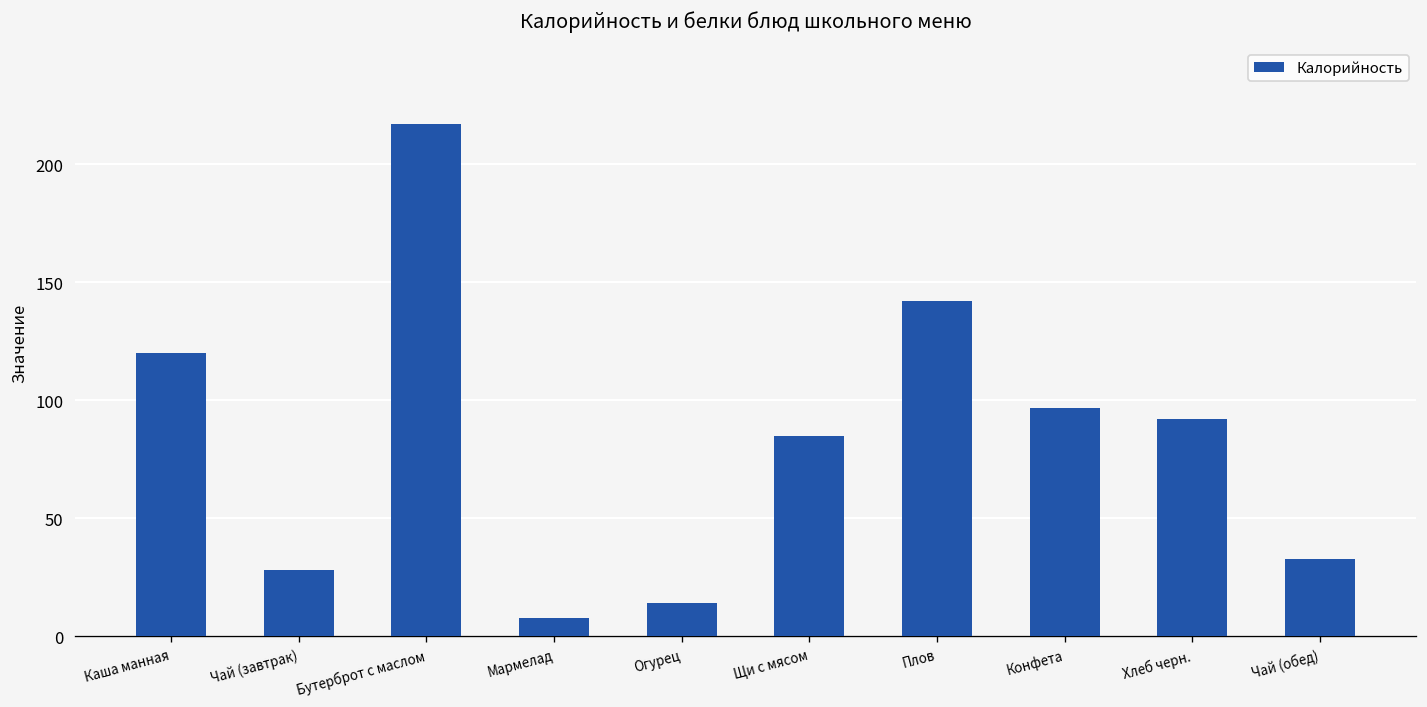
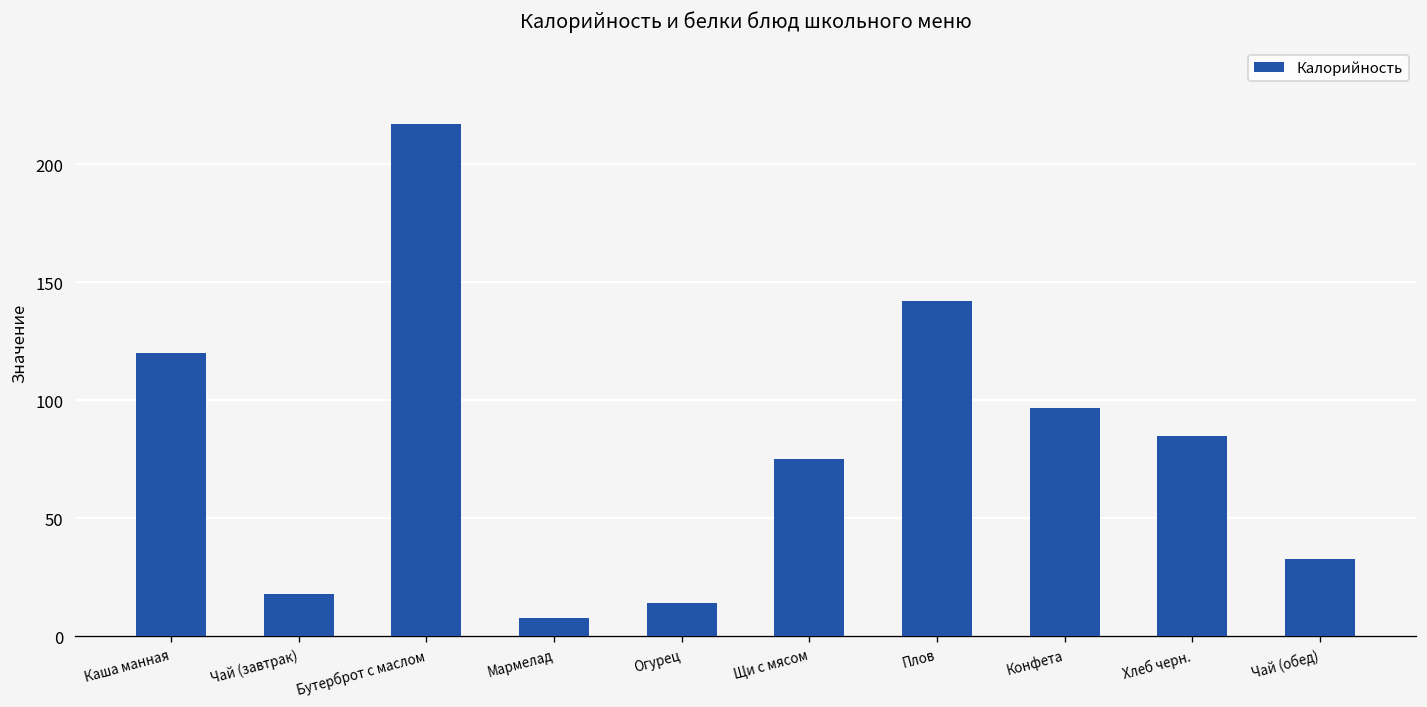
Чай (завтрак): 28 -> 18
Щи с мясом: 85 -> 75
Хлеб черн.: 92 -> 85
